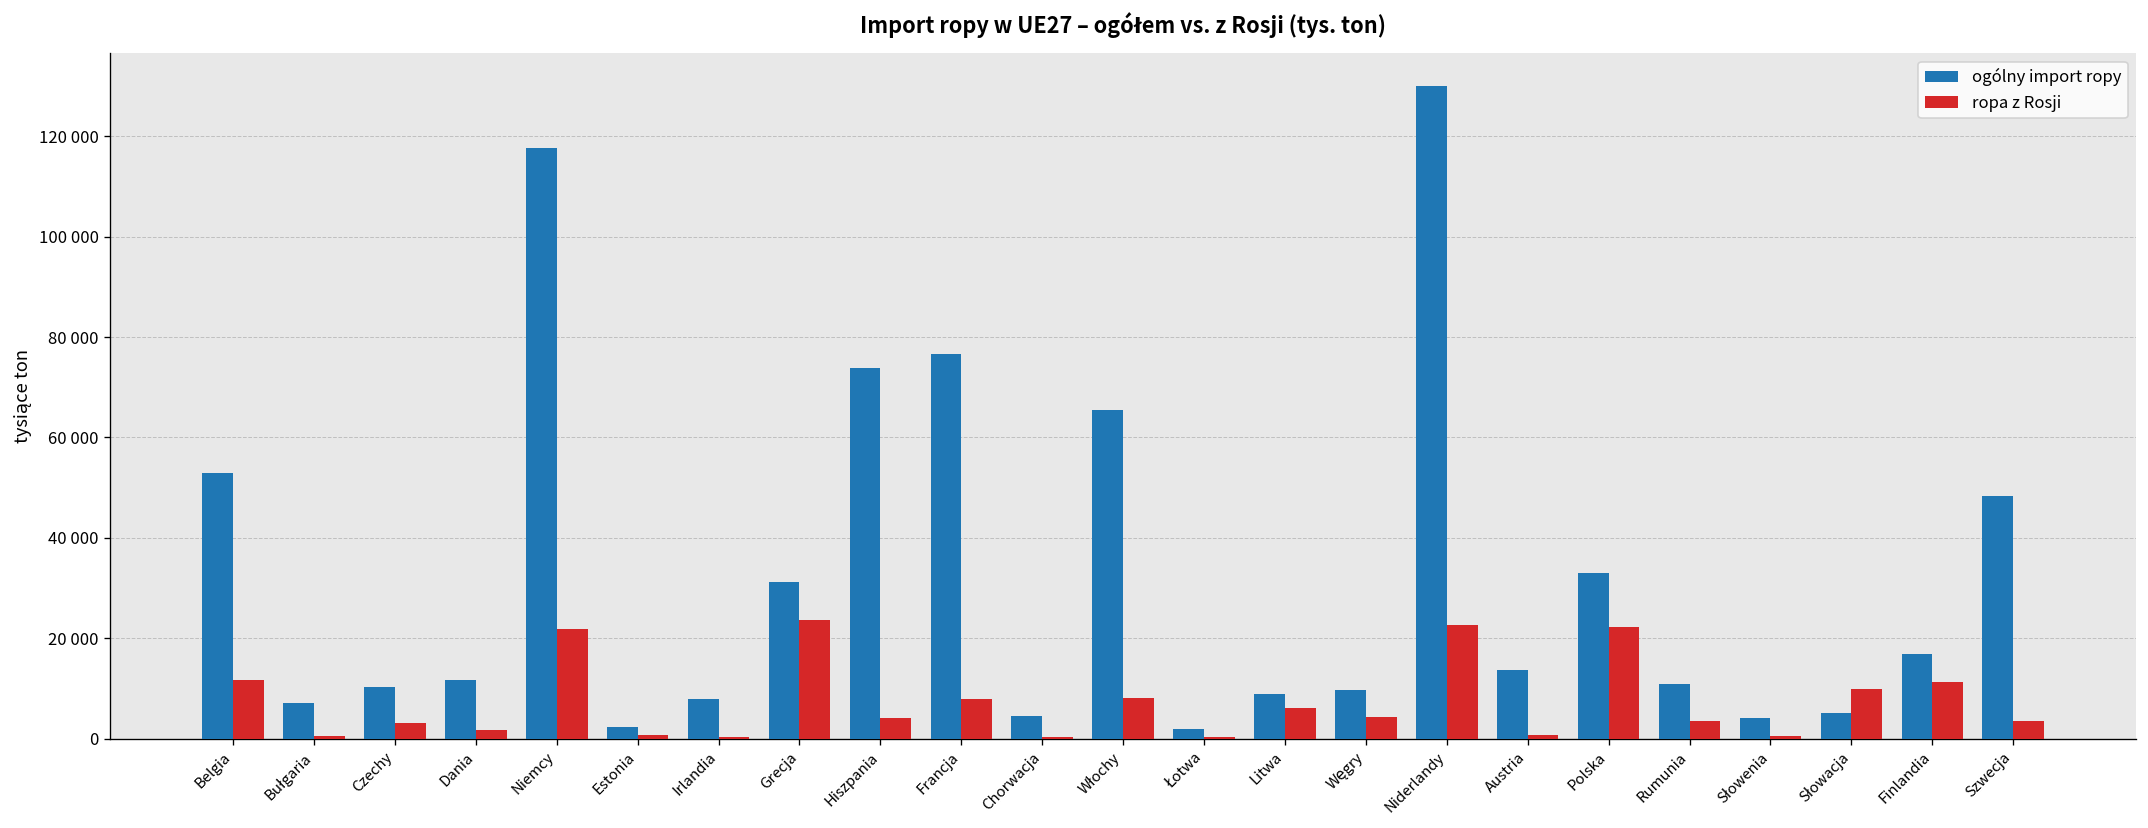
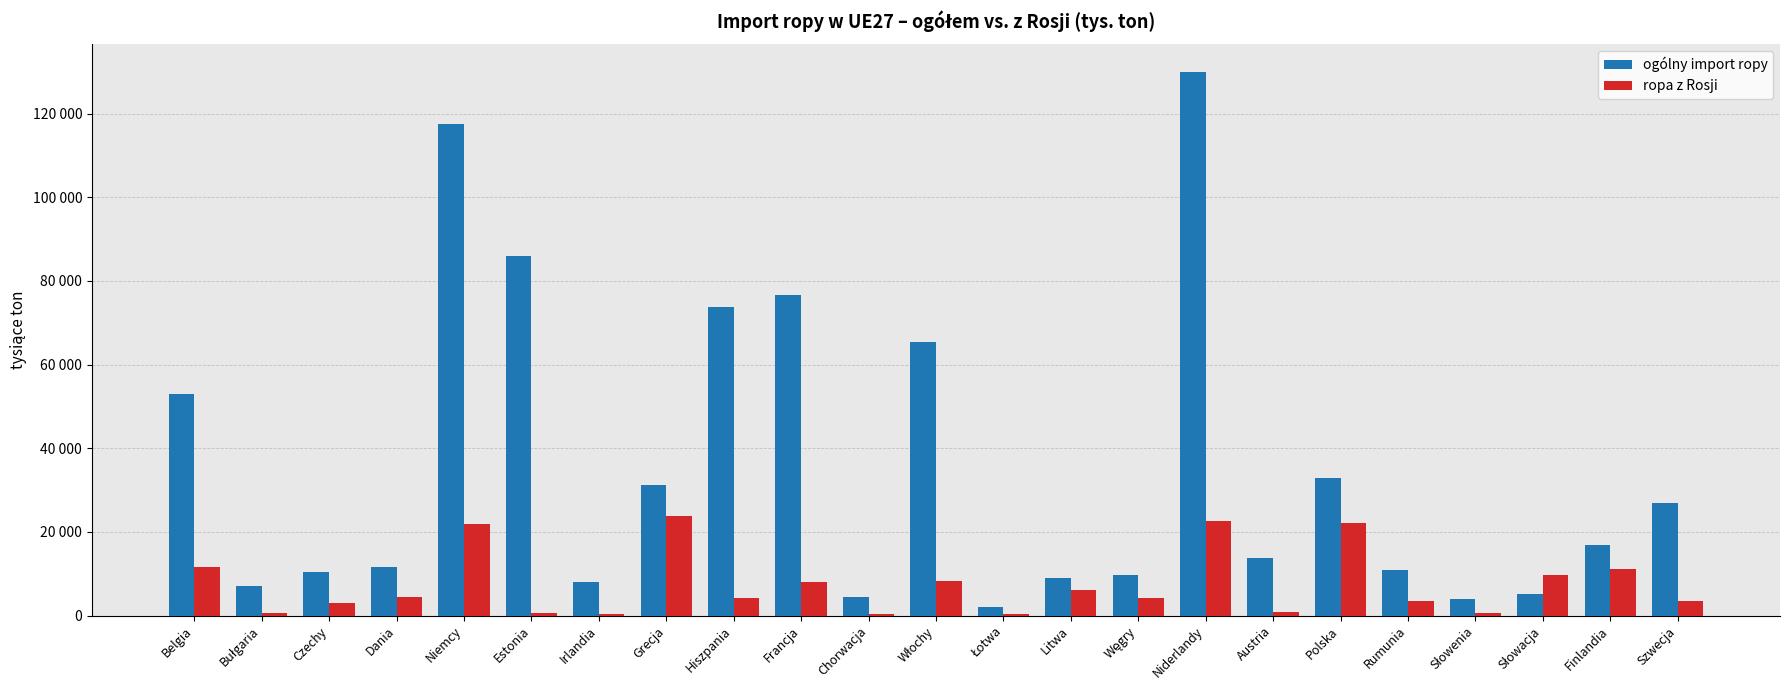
ropa z Rosji, Dania: 2000 -> 4000
ogólny import ropy, Estonia: 2000 -> 86000
ogólny import ropy, Szwecja: 48000 -> 27000
